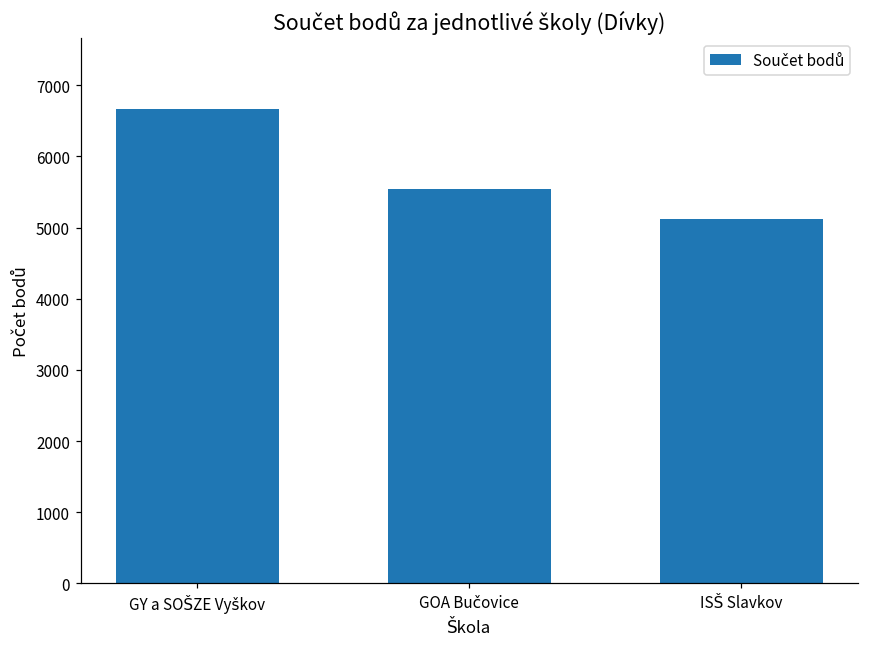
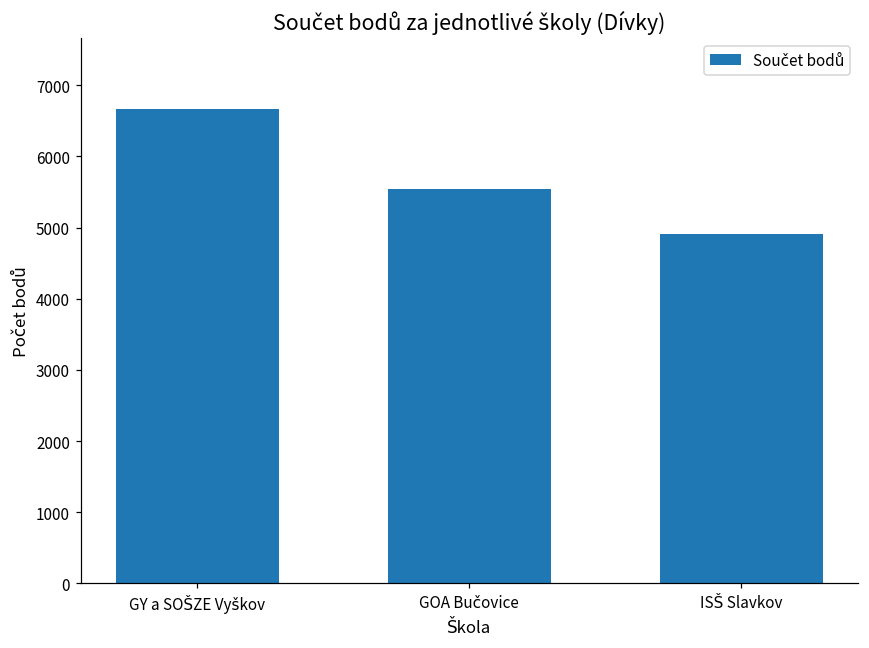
ISŠ Slavkov: 5100 -> 4900
